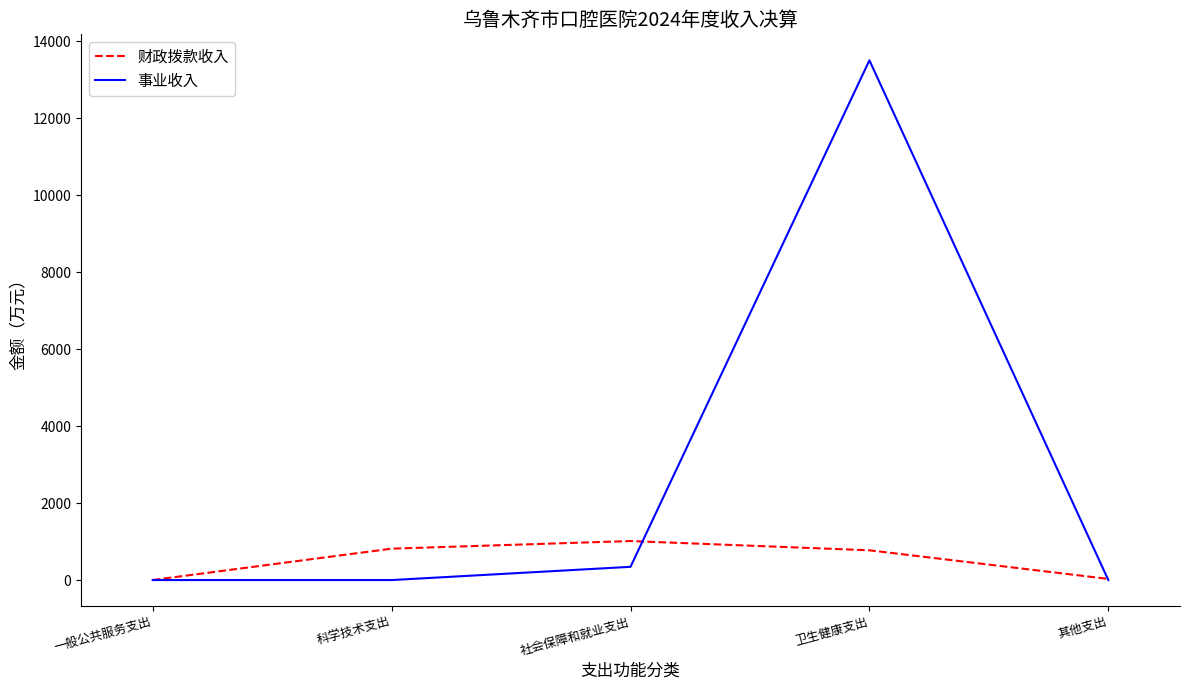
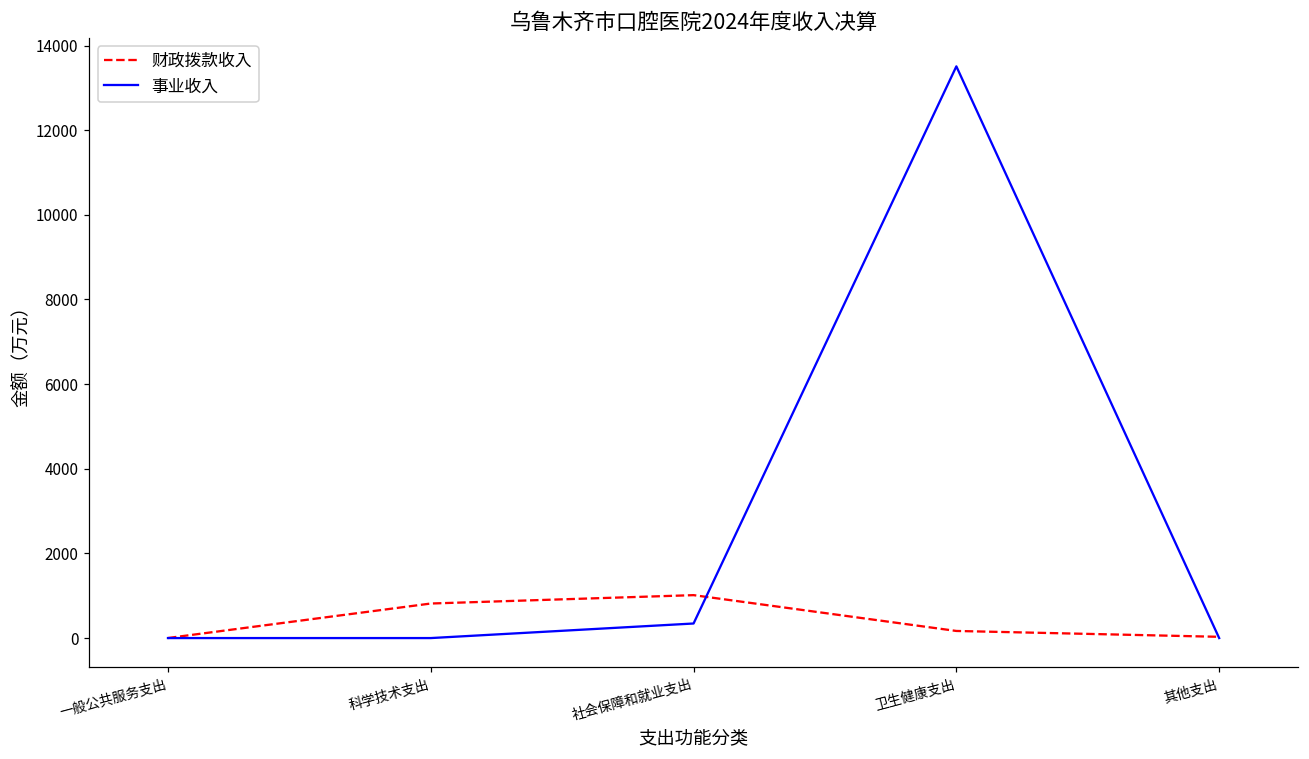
财政拨款收入, 卫生健康支出: 800 -> 200
